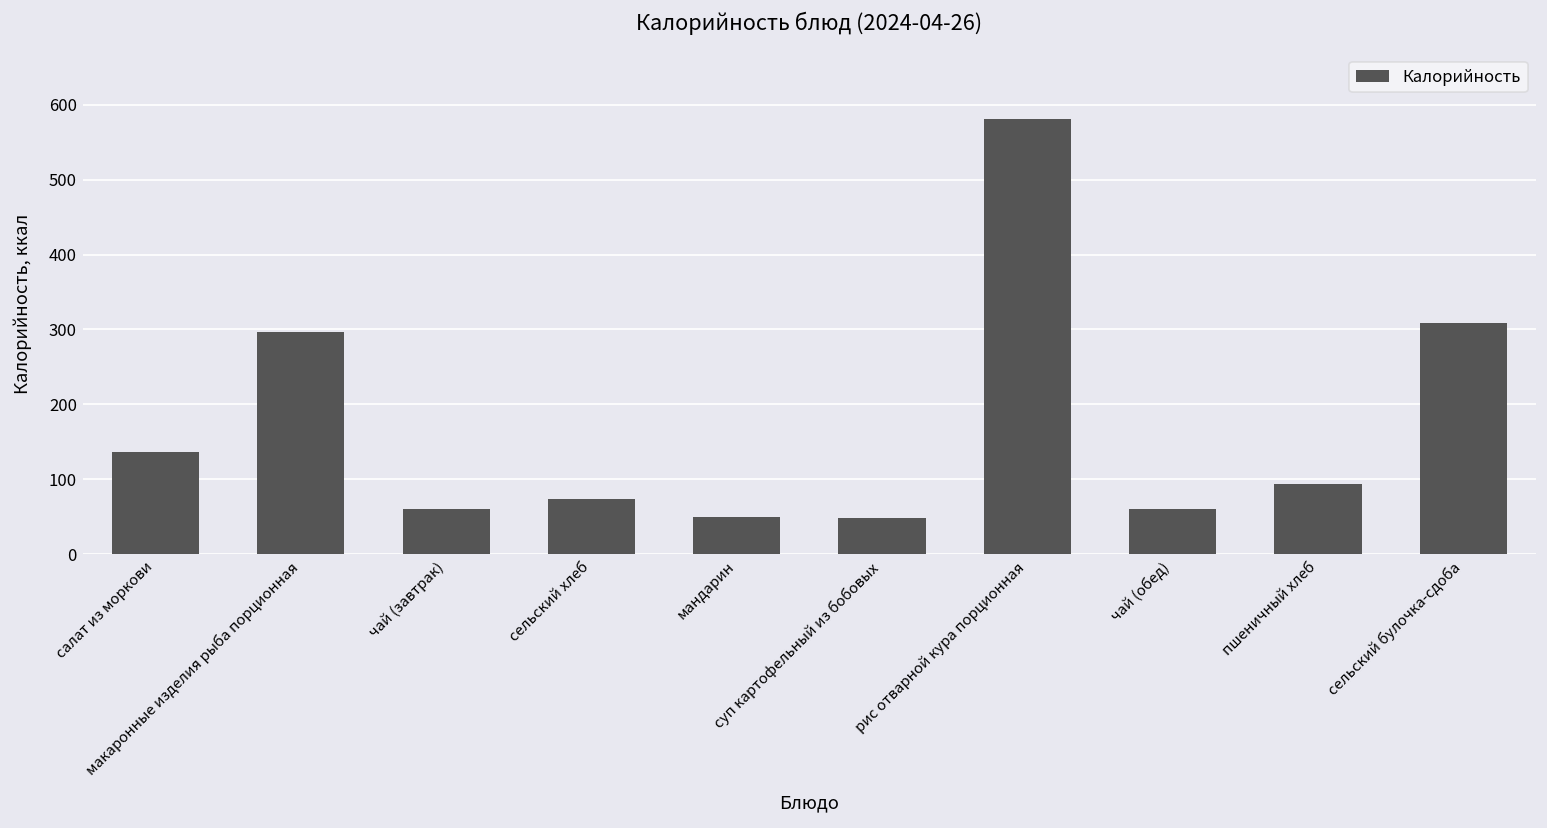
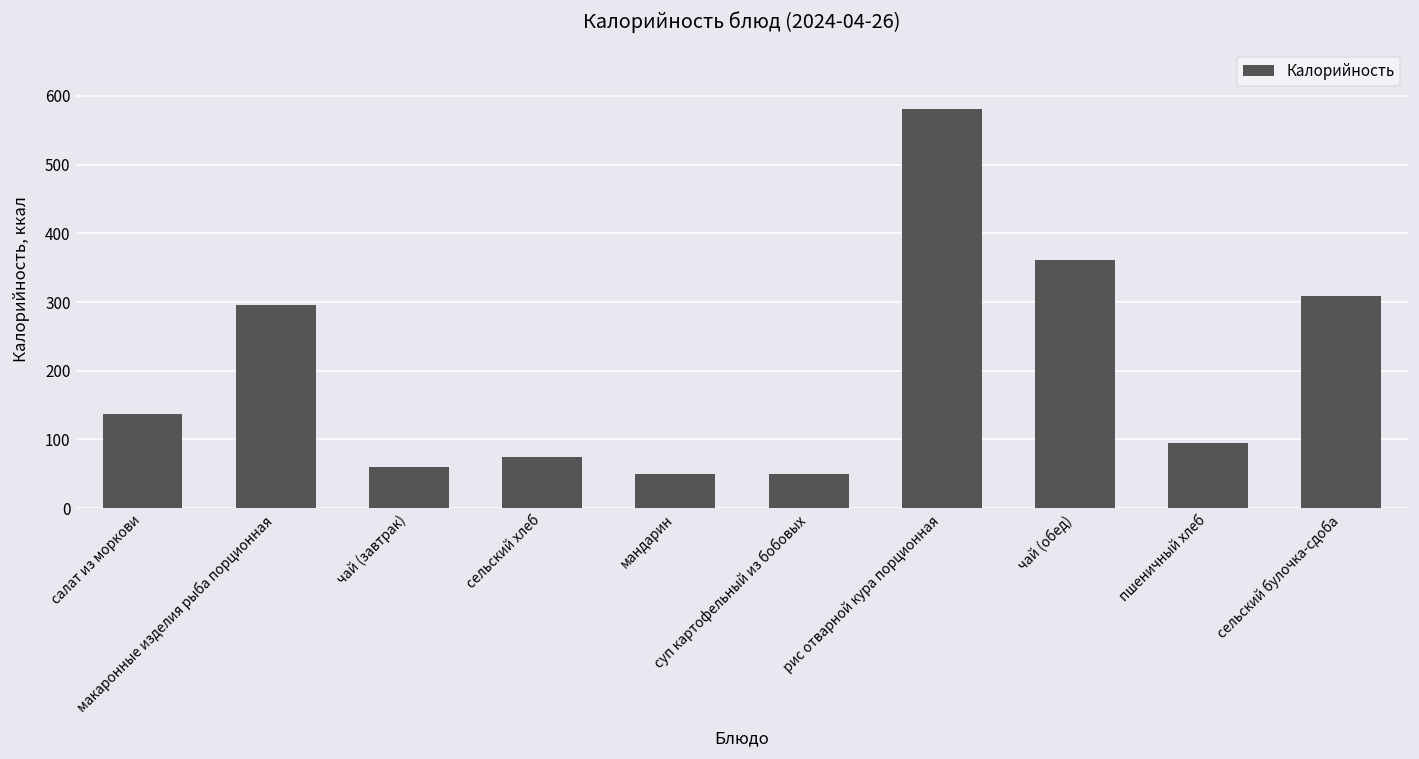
чай (обед): 60 -> 360
